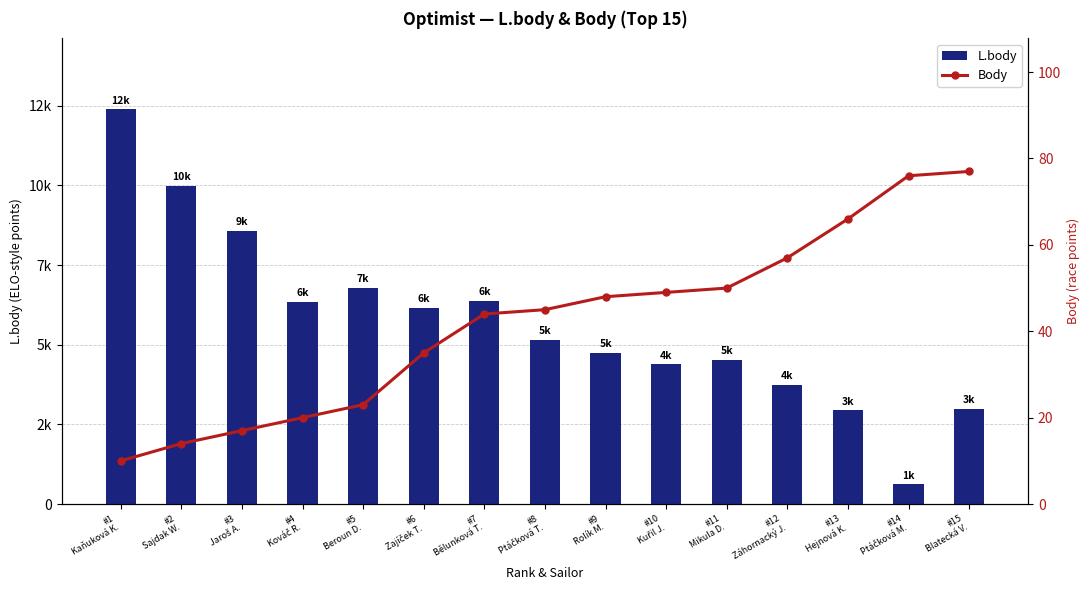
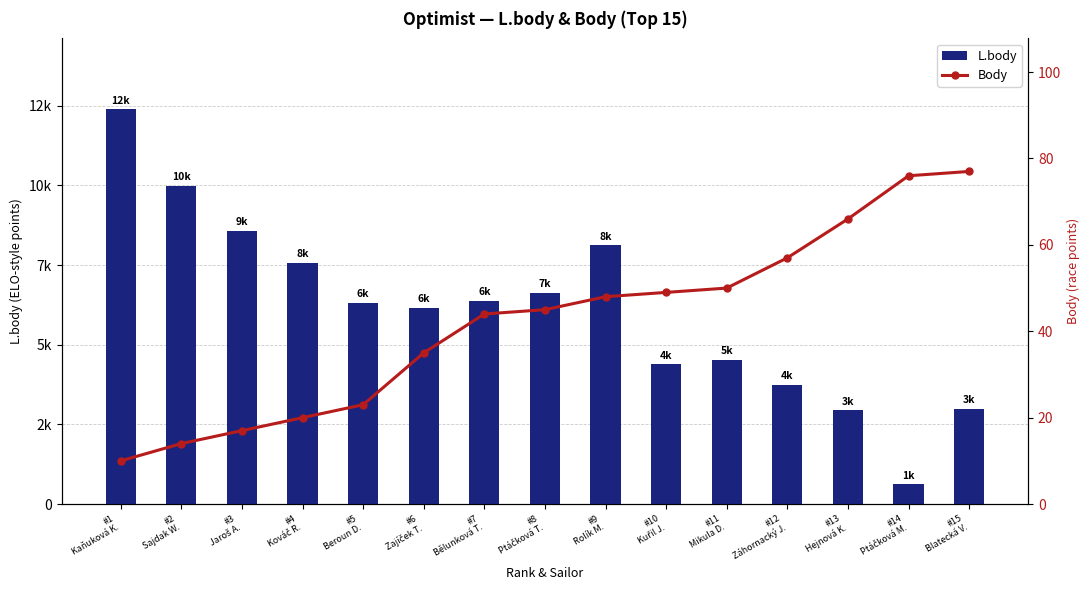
L.body, #4 Kováč R.: 6k -> 8k
L.body, #5 Beroun D.: 7k -> 6k
L.body, #8 Ptáčková T.: 5k -> 7k
L.body, #9 Rolík M.: 5k -> 8k
